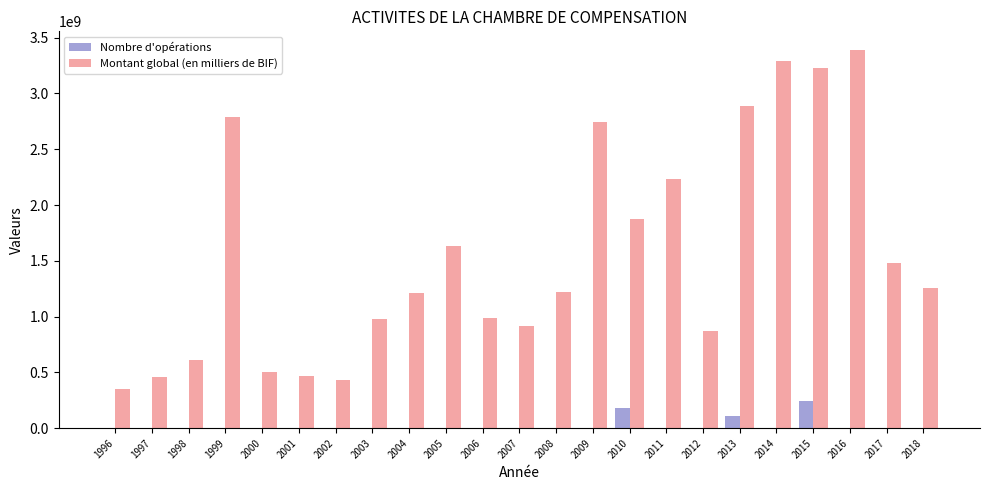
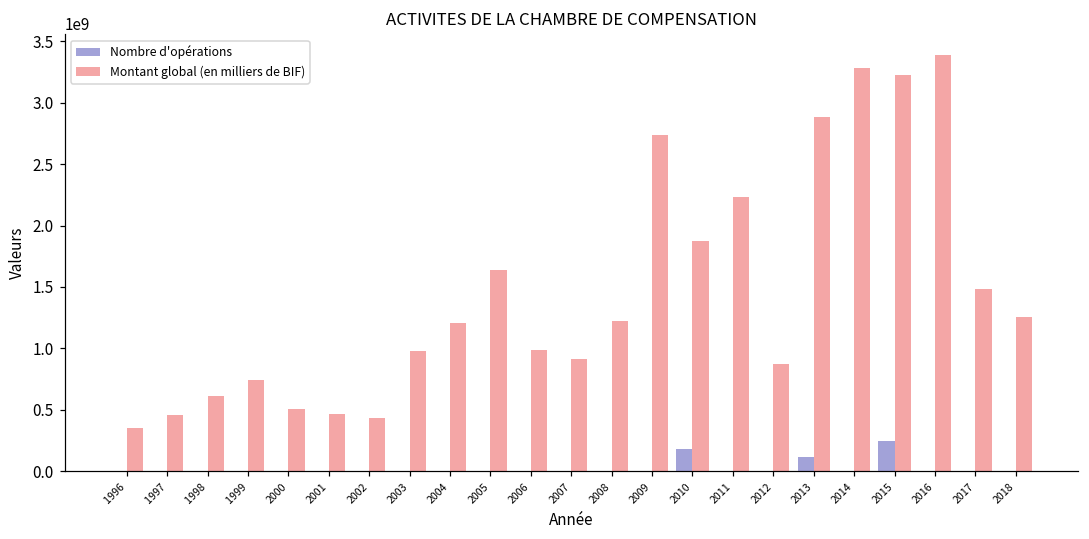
Montant global (en milliers de BIF), 1999: 2790000000 -> 740000000
